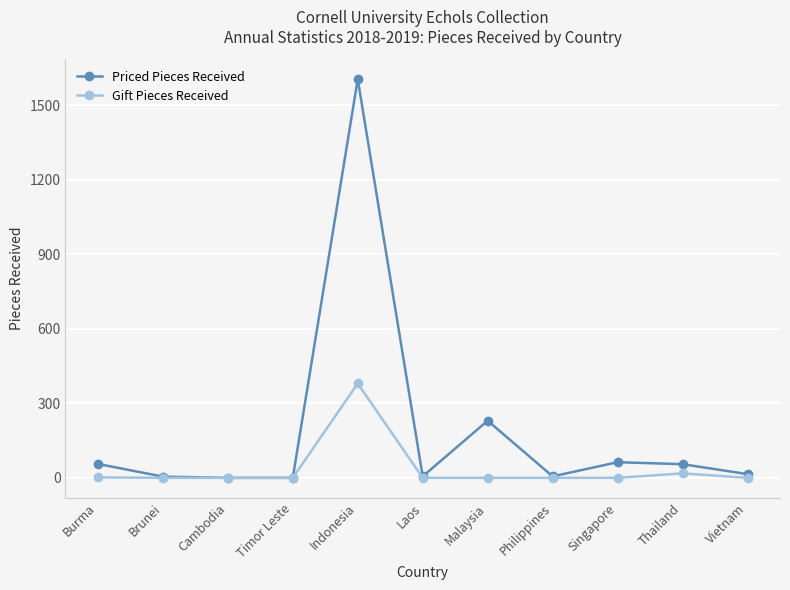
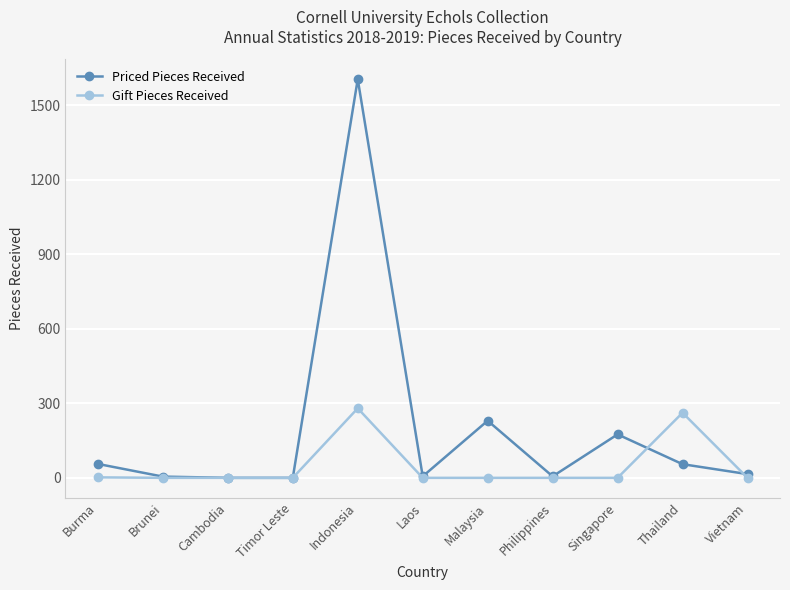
Gift Pieces Received, Indonesia: 380 -> 280
Priced Pieces Received, Singapore: 60 -> 180
Gift Pieces Received, Thailand: 20 -> 260
